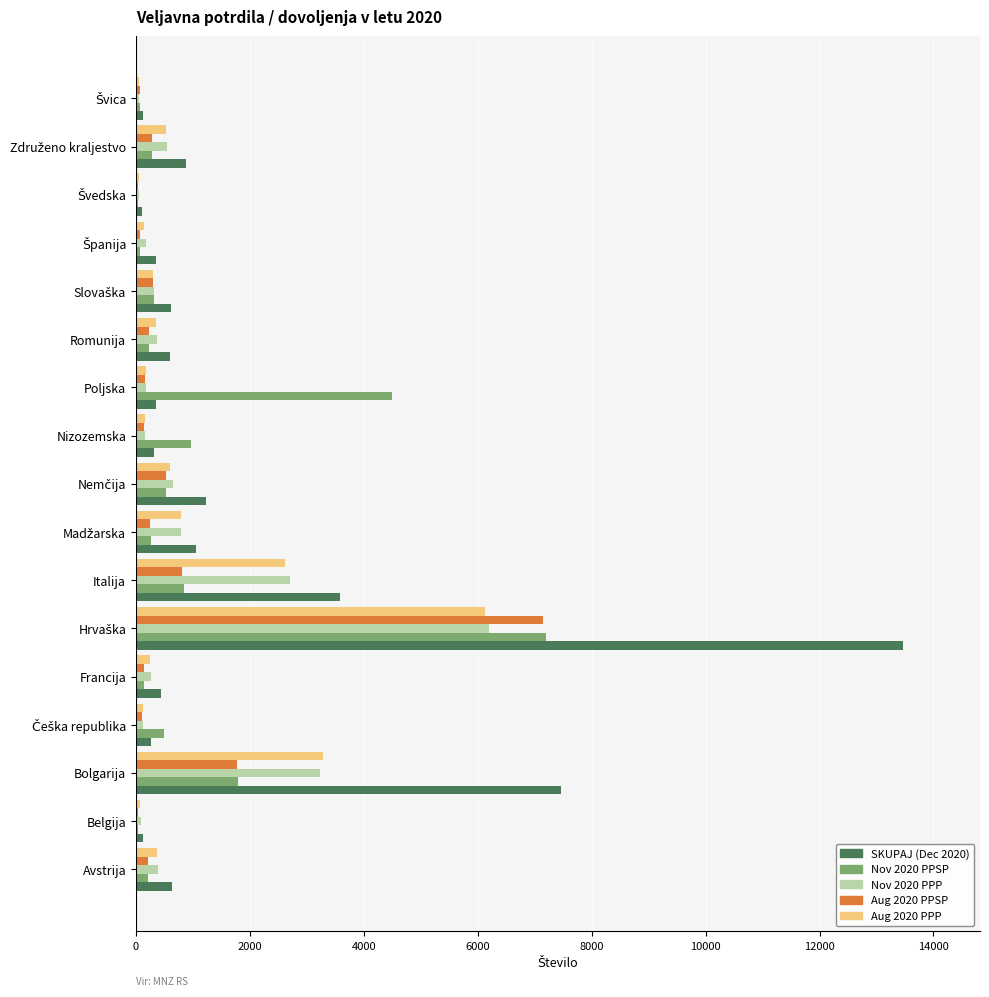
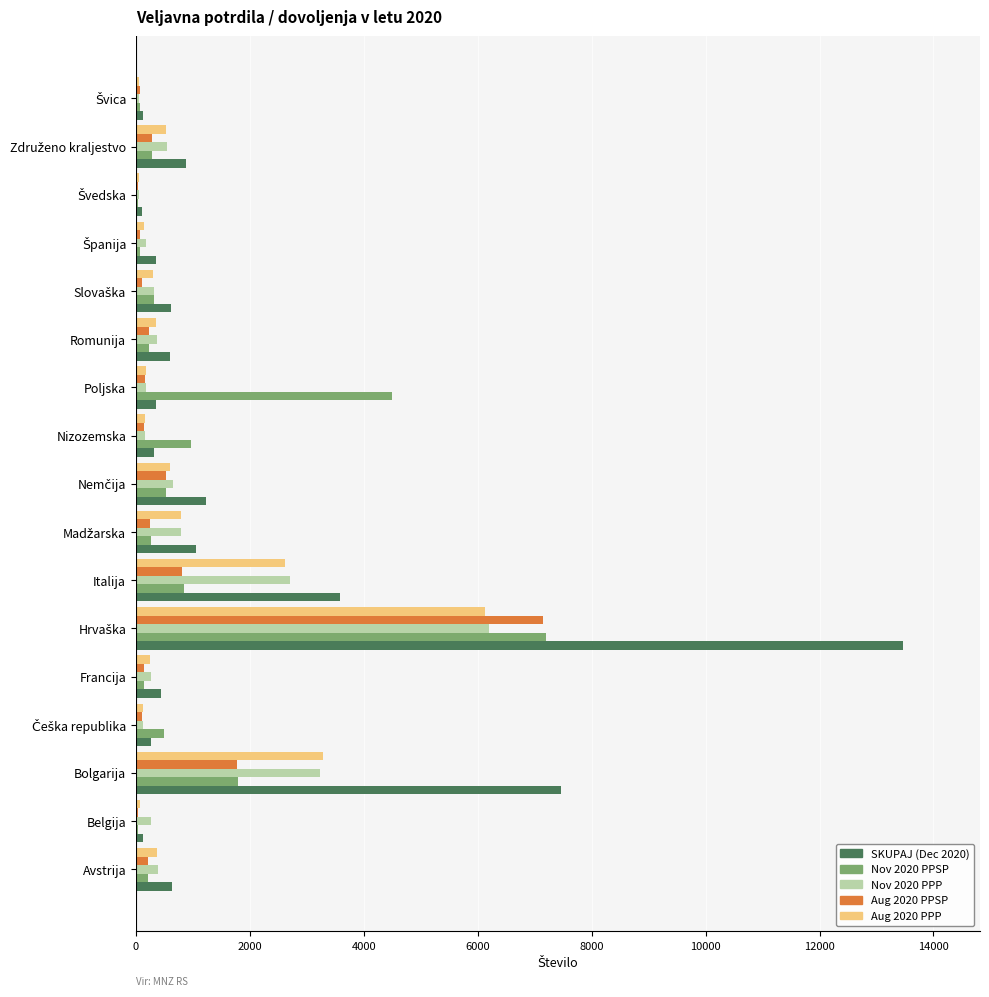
Aug 2020 PPSP, Slovaška: 300 -> 100
Nov 2020 PPP, Belgija: 100 -> 300
